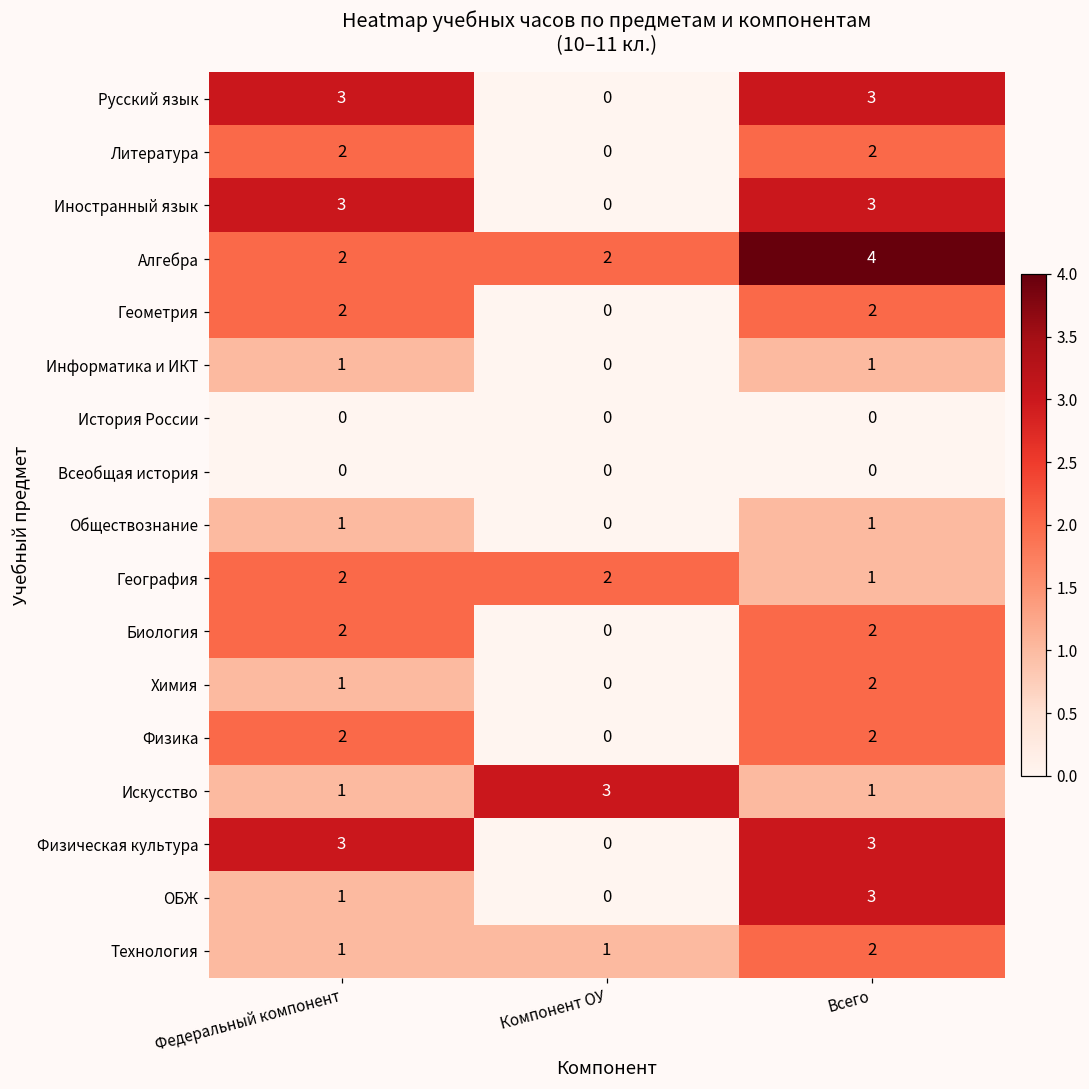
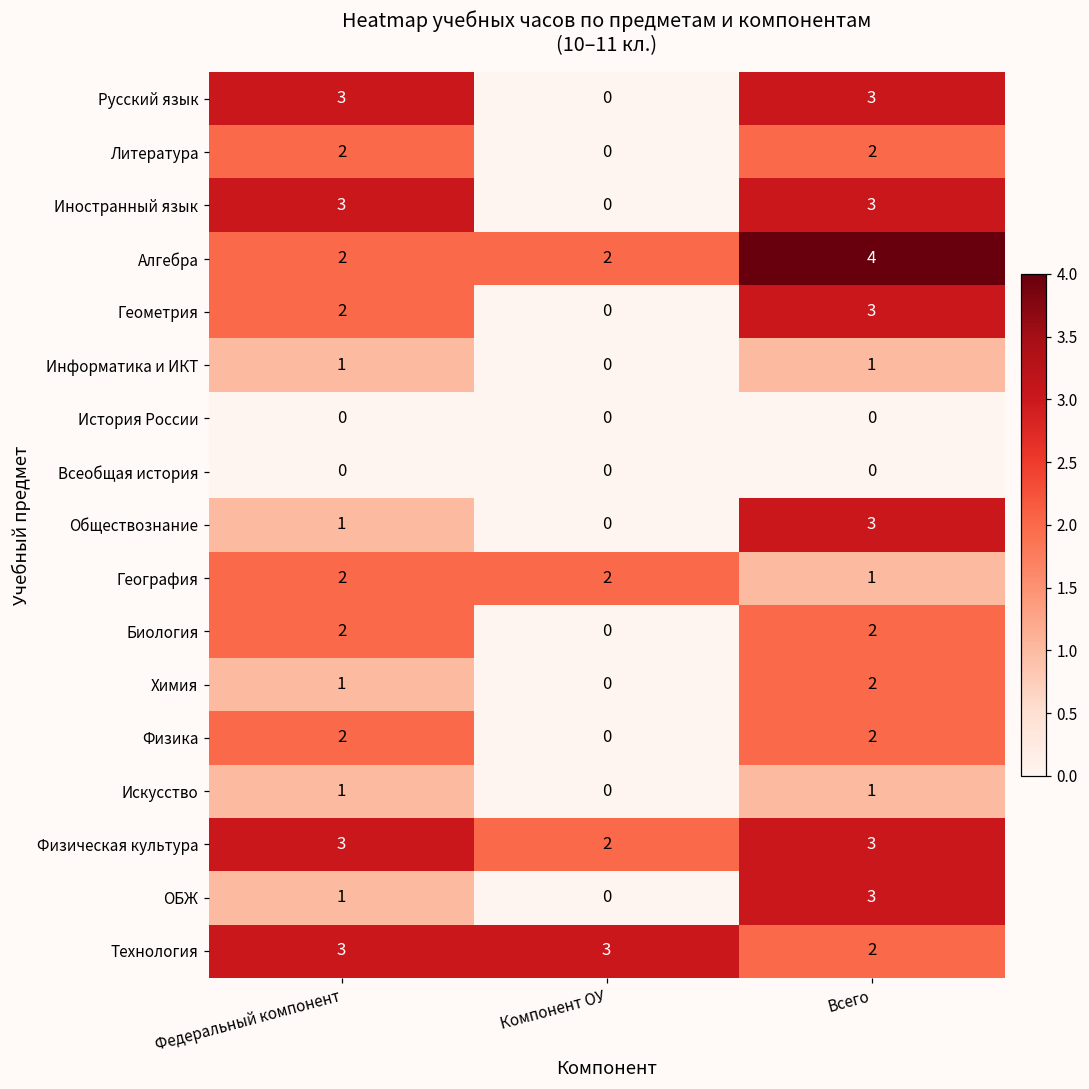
Геометрия, Всего: 2 -> 3
Обществознание, Всего: 1 -> 3
Искусство, Компонент ОУ: 3 -> 0
Физическая культура, Компонент ОУ: 0 -> 2
Технология, Федеральный компонент: 1 -> 3
Технология, Компонент ОУ: 1 -> 3
